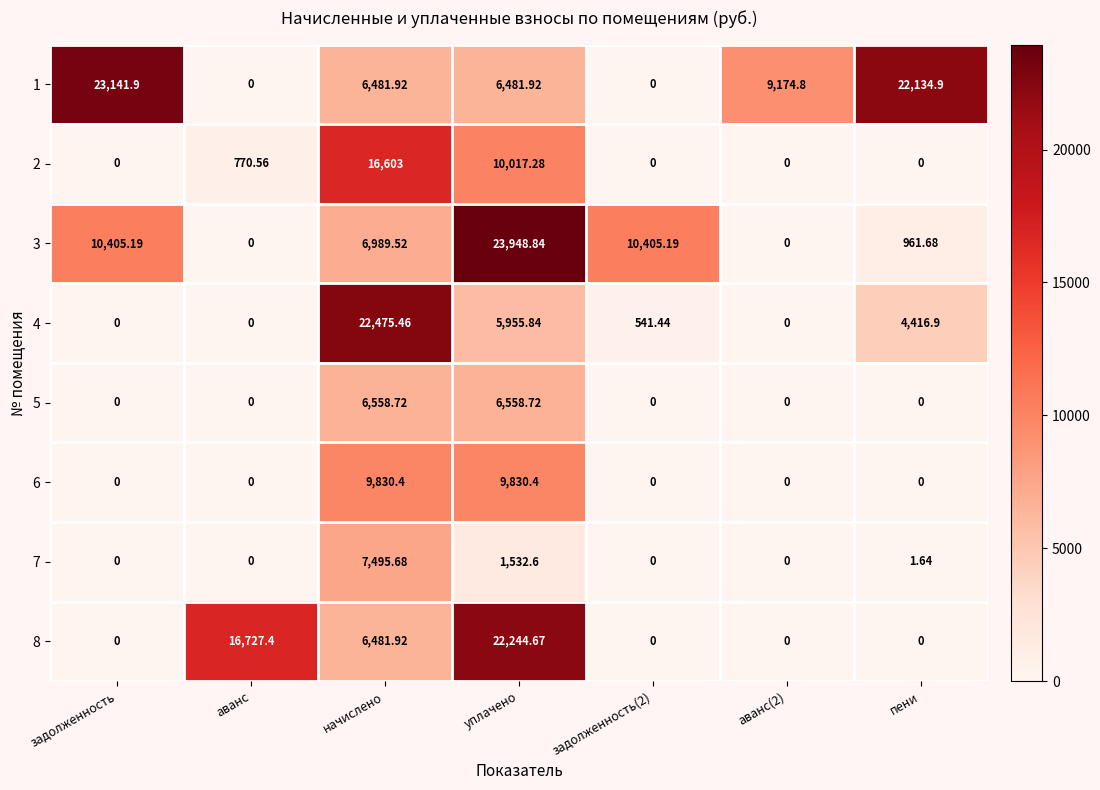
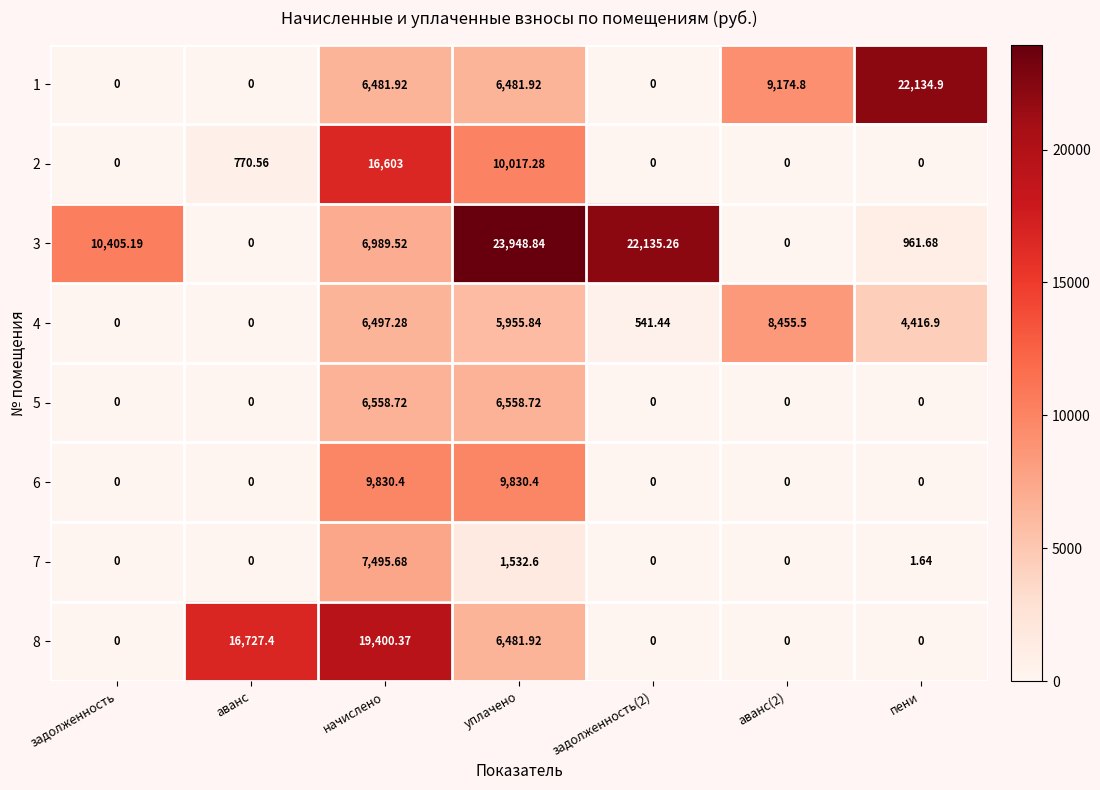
1, задолженность: 23,141.9 -> 0
3, задолженность(2): 10,405.19 -> 22,135.26
4, начислено: 22,475.46 -> 6,497.28
4, аванс(2): 0 -> 8,455.5
8, начислено: 6,481.92 -> 19,400.37
8, уплачено: 22,244.67 -> 6,481.92
